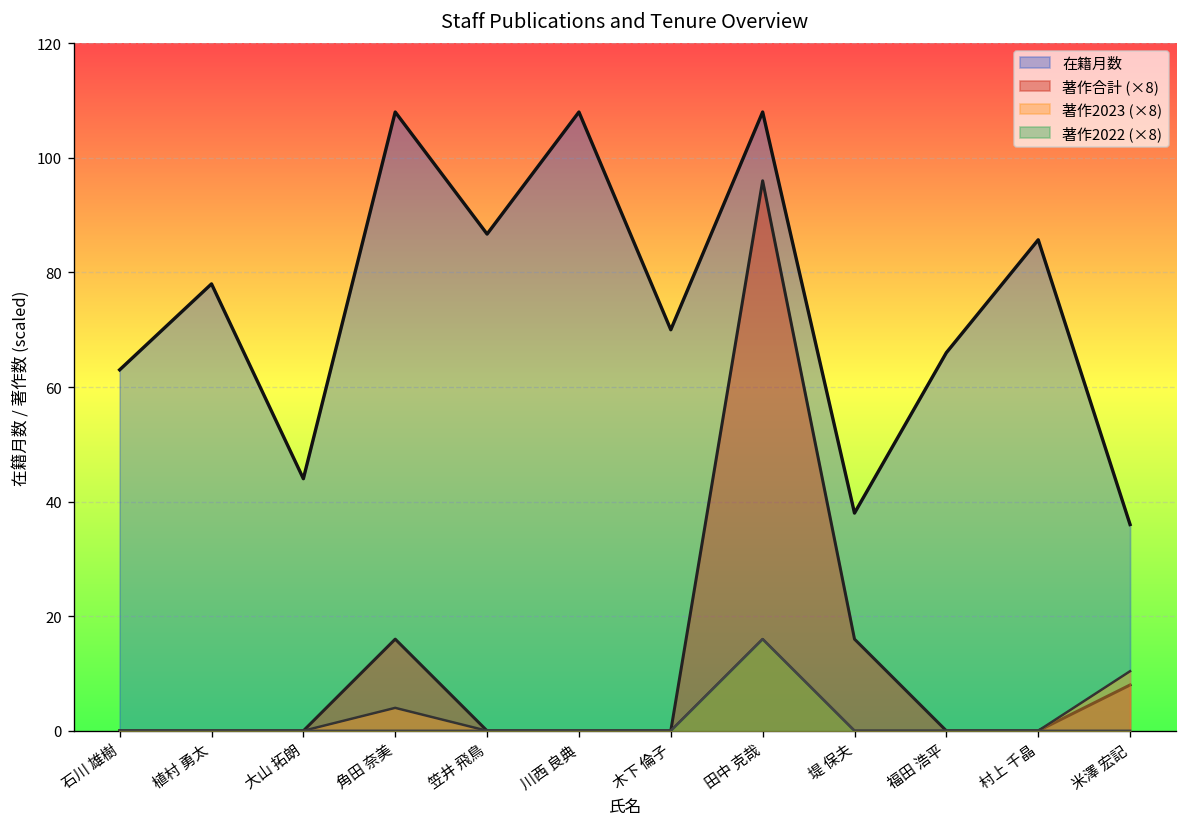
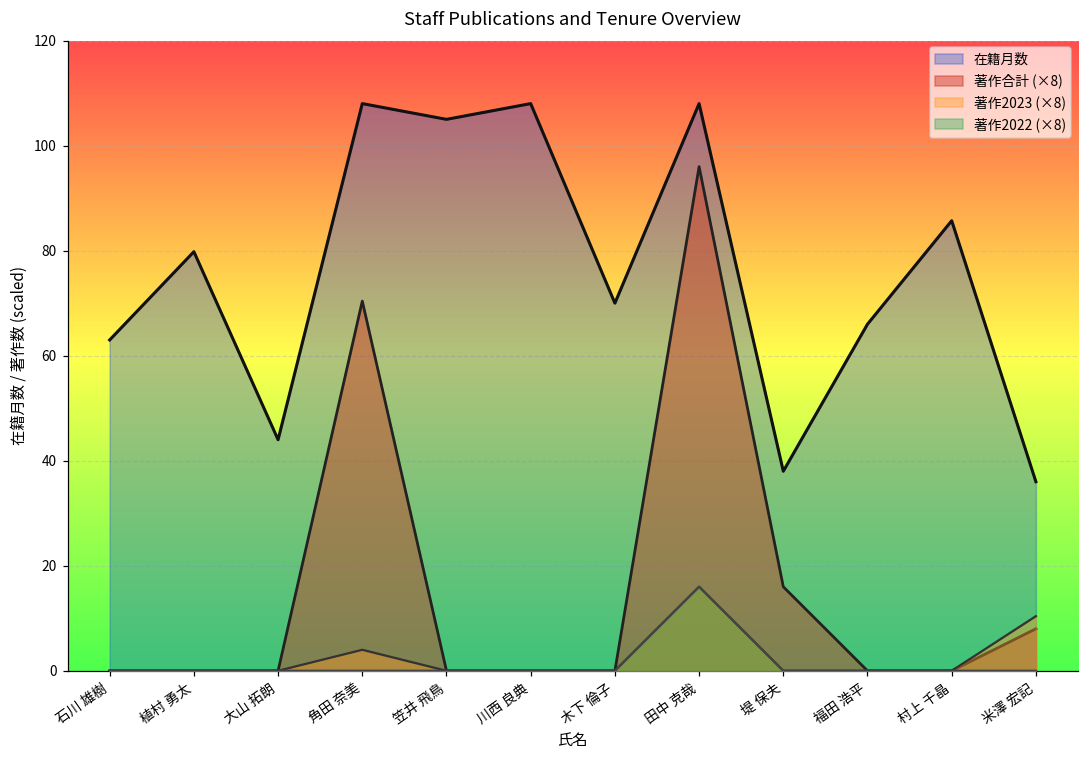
在籍月数, 植村 勇太: 78 -> 80
著作合計 (×8), 角田 奈美: 16 -> 70
在籍月数, 笠井 飛鳥: 87 -> 105
